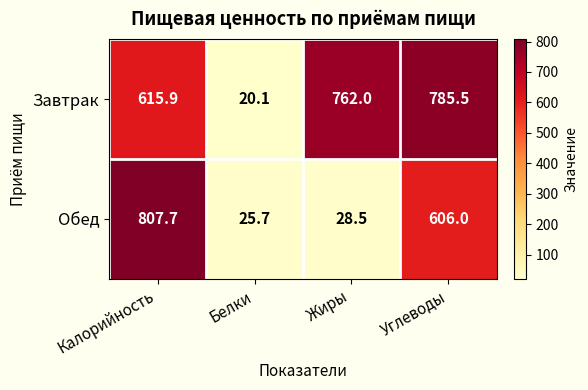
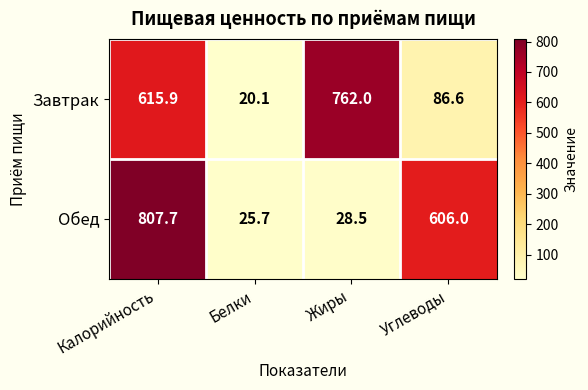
Завтрак, Углеводы: 785.5 -> 86.6
